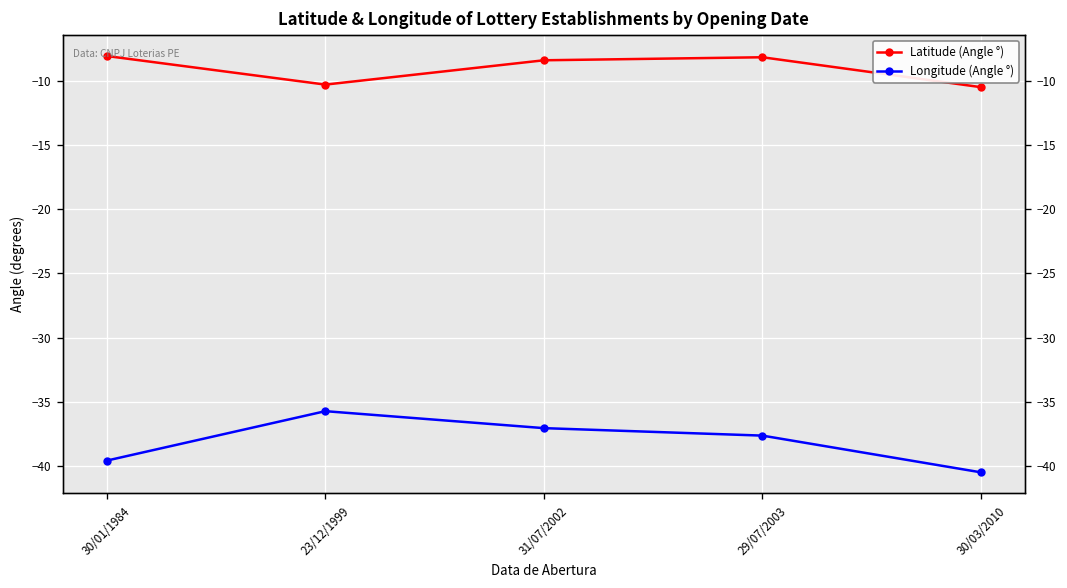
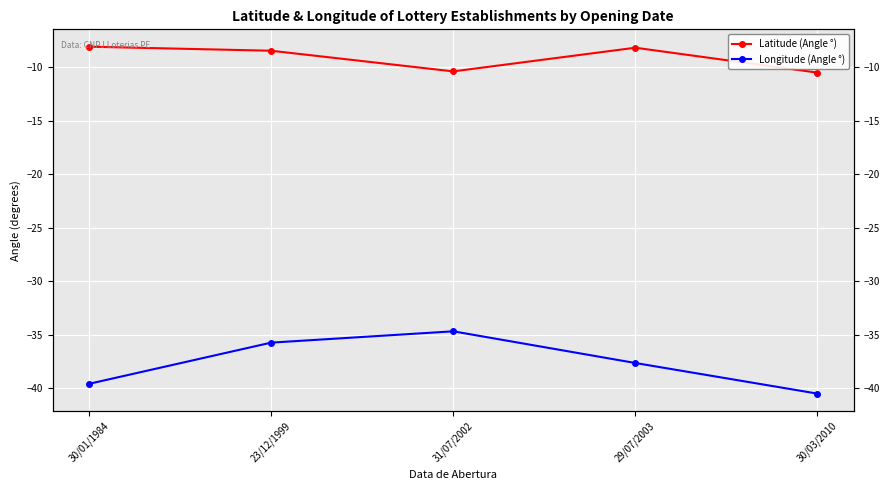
Latitude (Angle °), 23/12/1999: -10.3 -> -8.5
Latitude (Angle °), 31/07/2002: -8.4 -> -10.4
Longitude (Angle °), 31/07/2002: -37.1 -> -34.7
